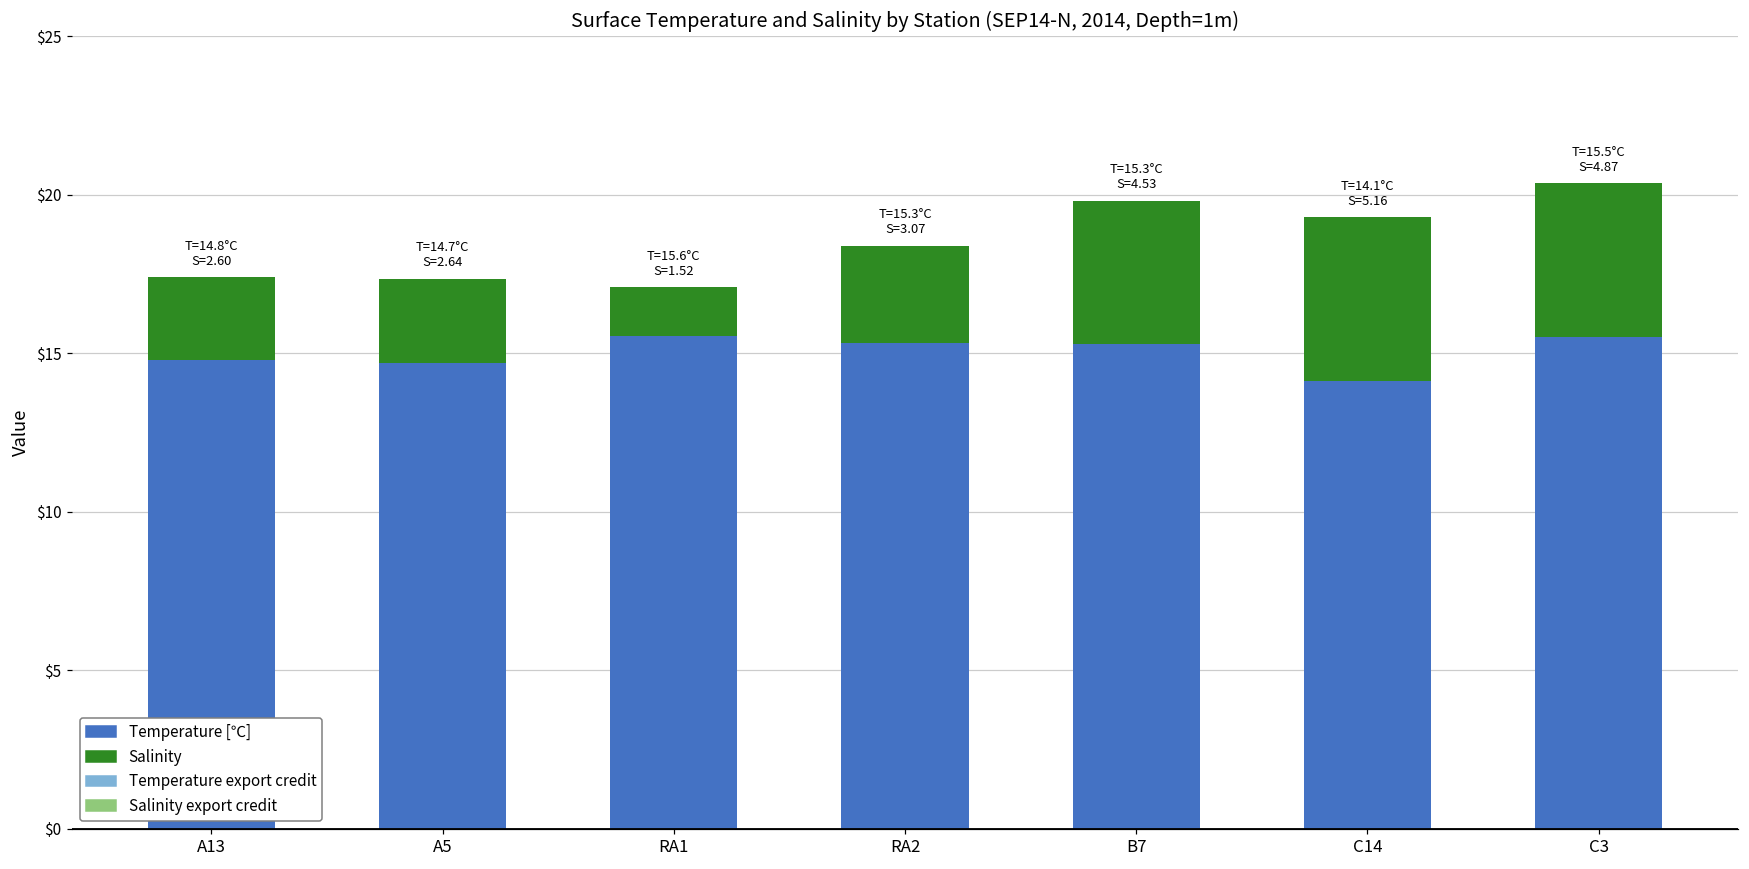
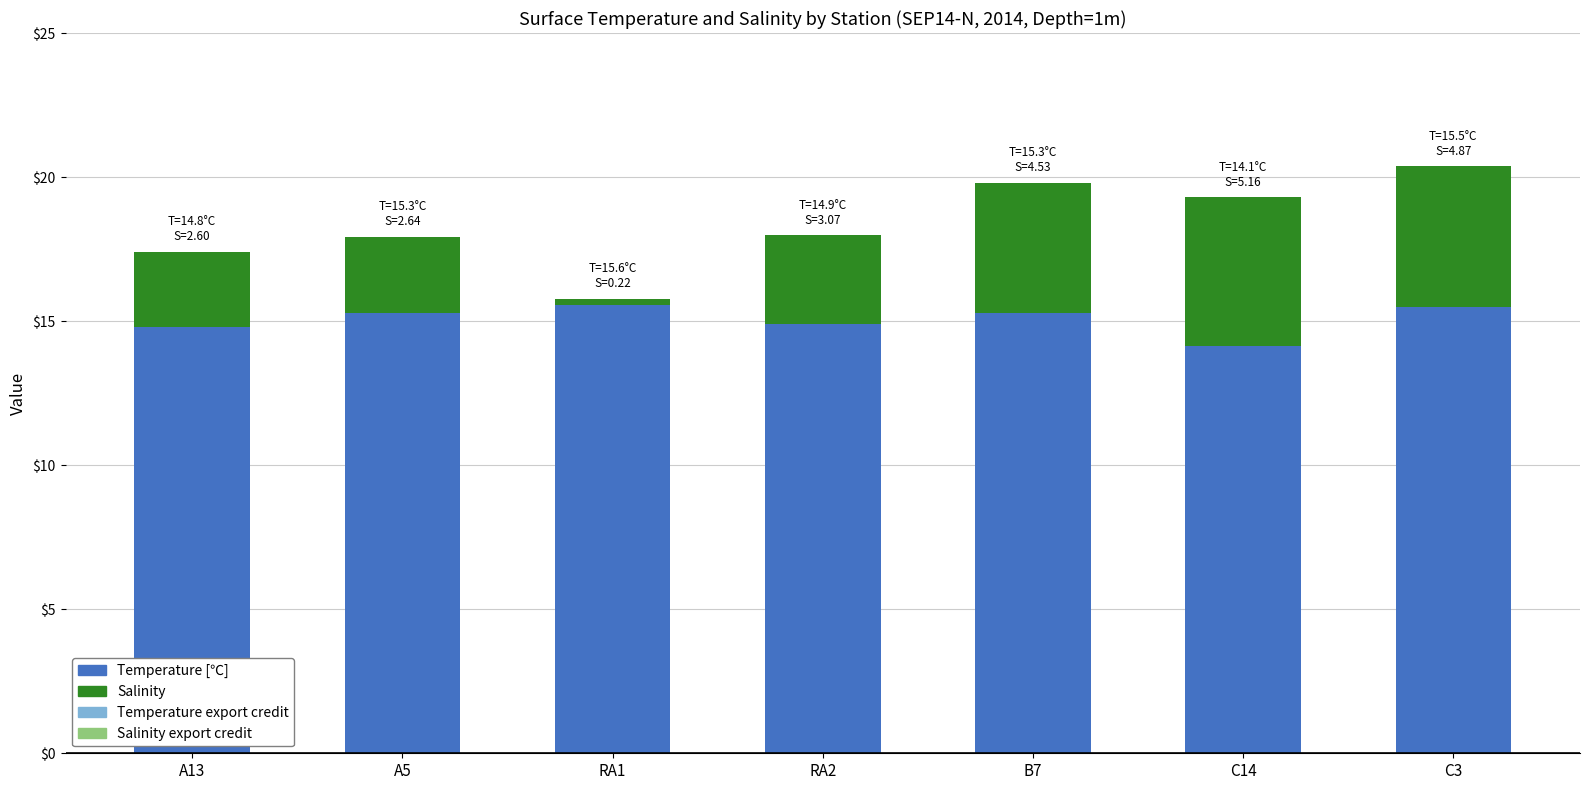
Temperature [℃], A5: 14.7°C -> 15.3°C
Salinity, RA1: 1.52 -> 0.22
Temperature [℃], RA2: 15.3°C -> 14.9°C
